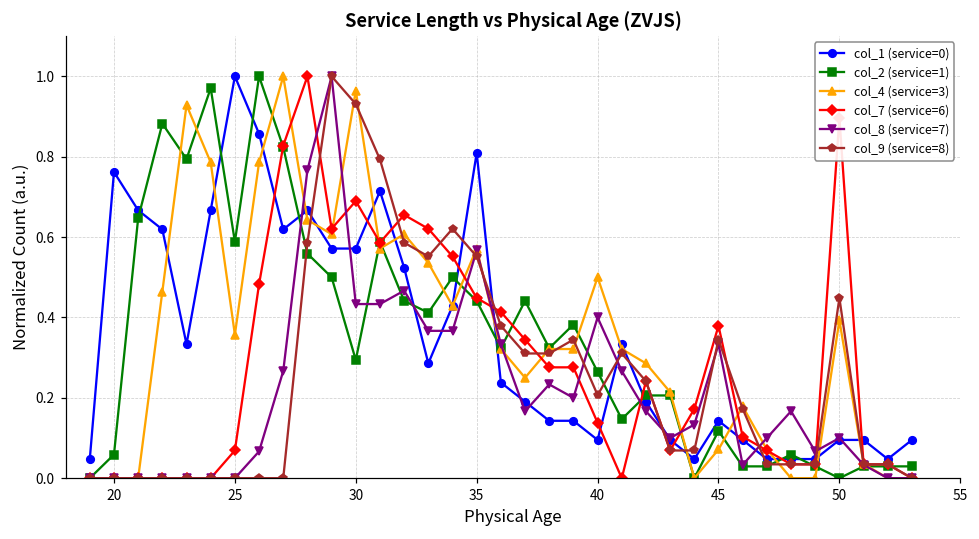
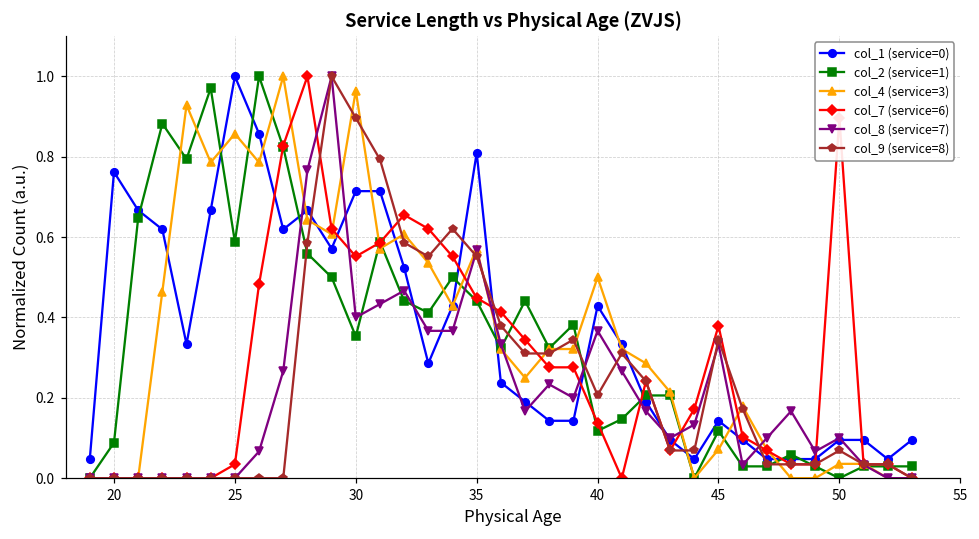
col_2 (service=1), 20: 0.06 -> 0.09
col_4 (service=3), 25: 0.36 -> 0.86
col_7 (service=6), 25: 0.07 -> 0.03
col_1 (service=0), 30: 0.57 -> 0.71
col_2 (service=1), 30: 0.29 -> 0.35
col_7 (service=6), 30: 0.69 -> 0.55
col_8 (service=7), 30: 0.43 -> 0.40
col_9 (service=8), 30: 0.93 -> 0.90
col_1 (service=0), 40: 0.10 -> 0.43
col_2 (service=1), 40: 0.26 -> 0.12
col_8 (service=7), 40: 0.40 -> 0.37
col_4 (service=3), 50: 0.39 -> 0.04
col_9 (service=8), 50: 0.45 -> 0.07
